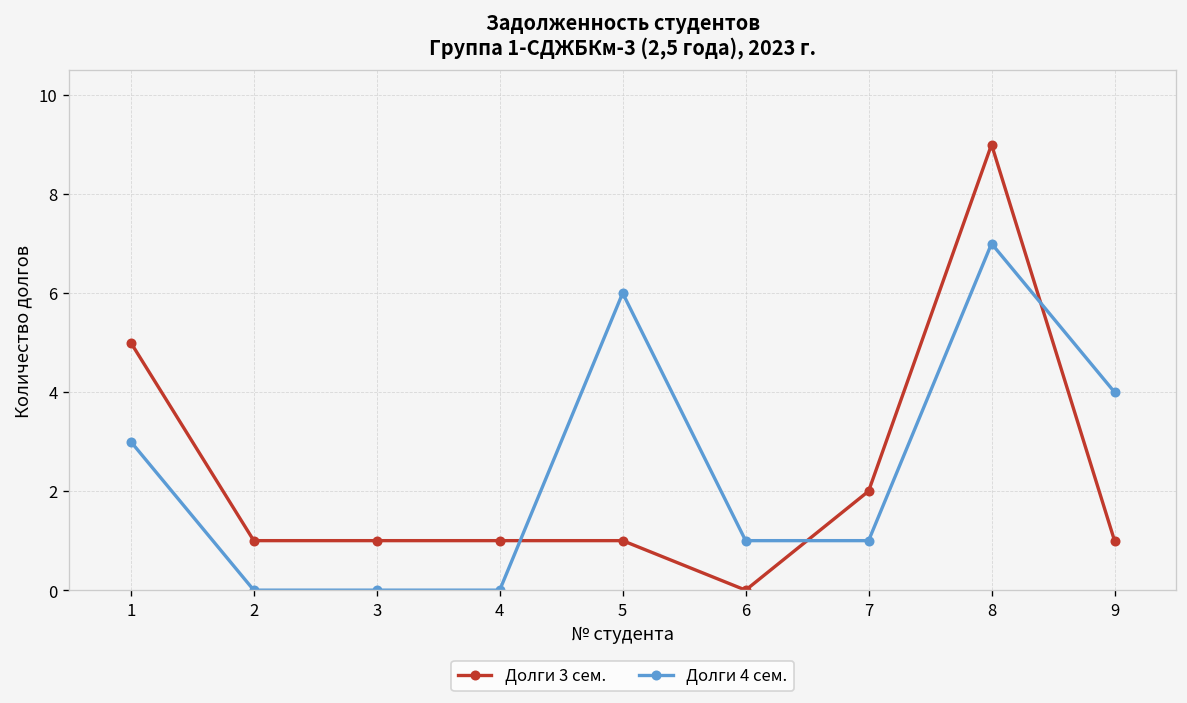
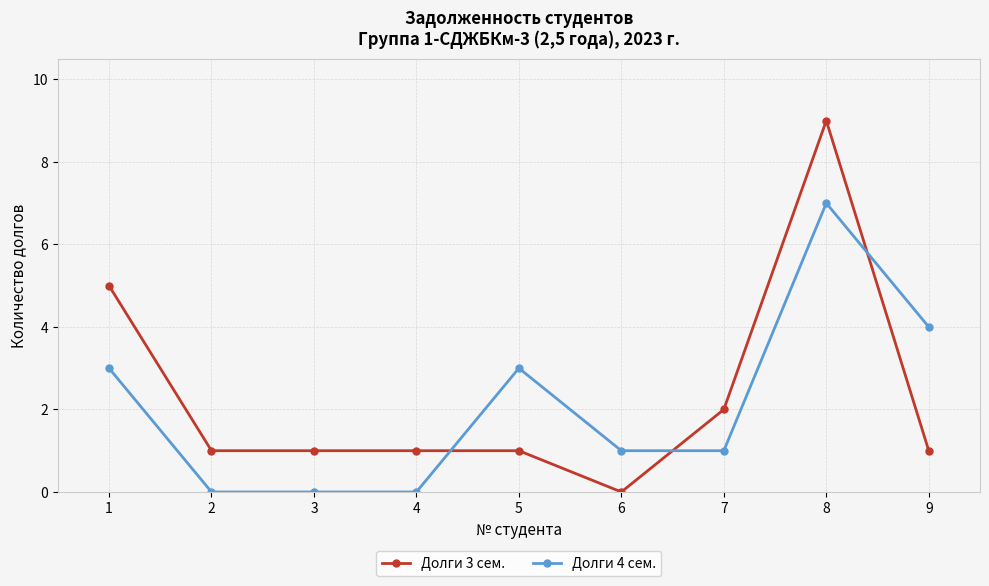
Долги 4 сем., 5: 6 -> 3
